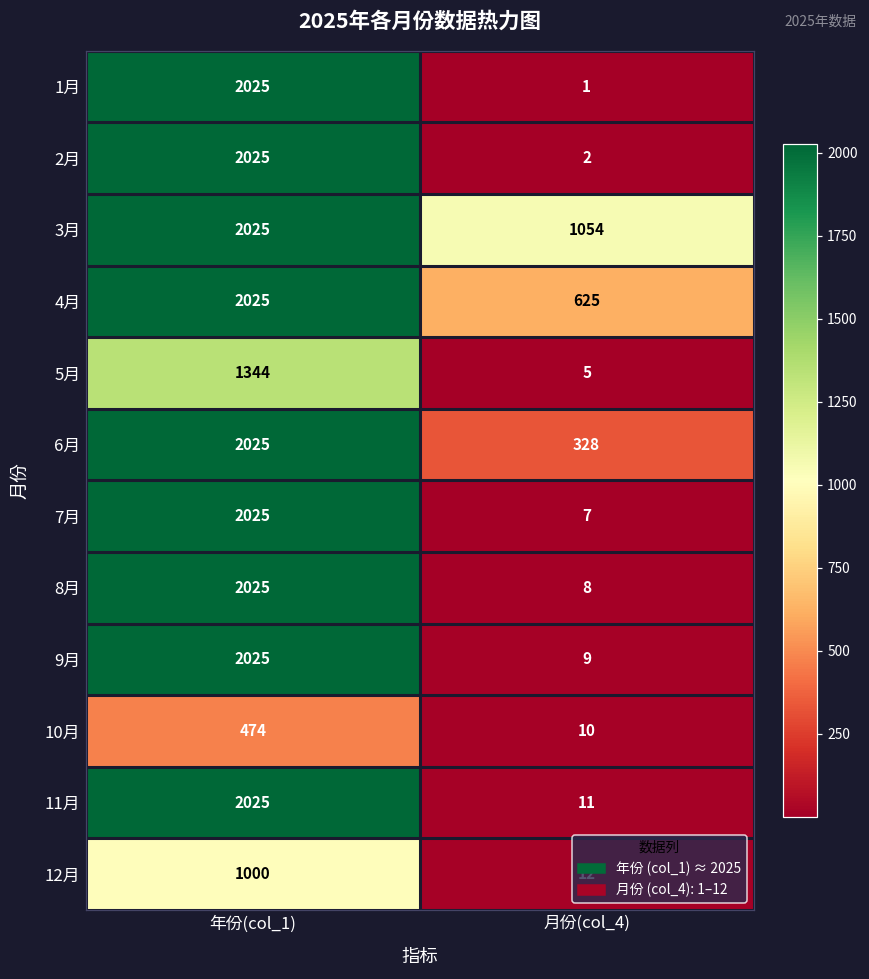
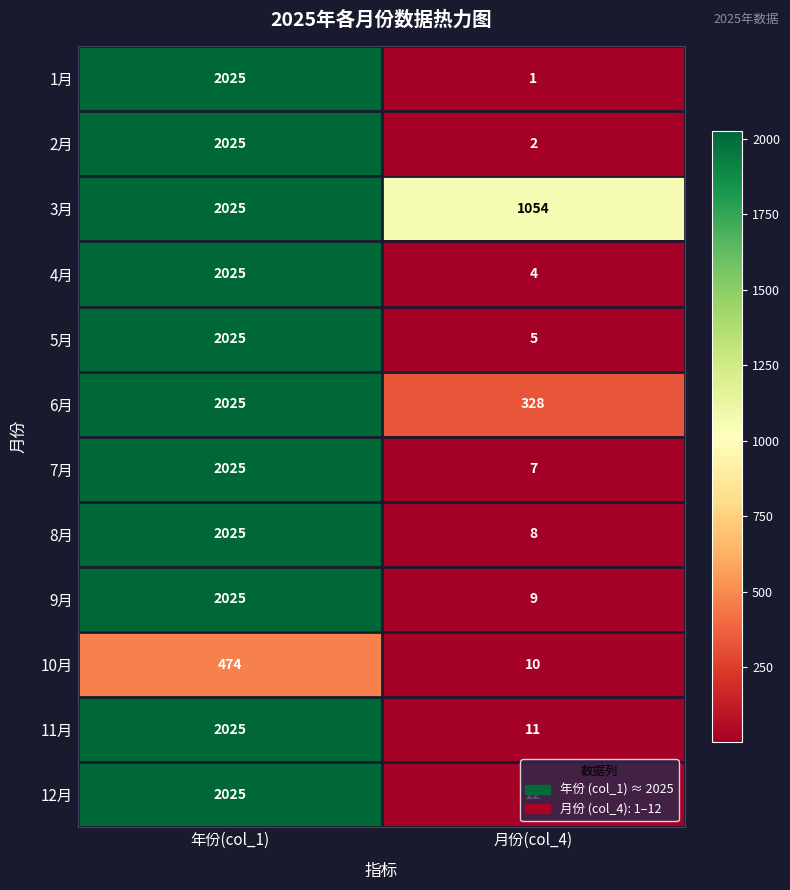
4月, 月份(col_4): 625 -> 4
5月, 年份(col_1): 1344 -> 2025
12月, 年份(col_1): 1000 -> 2025
